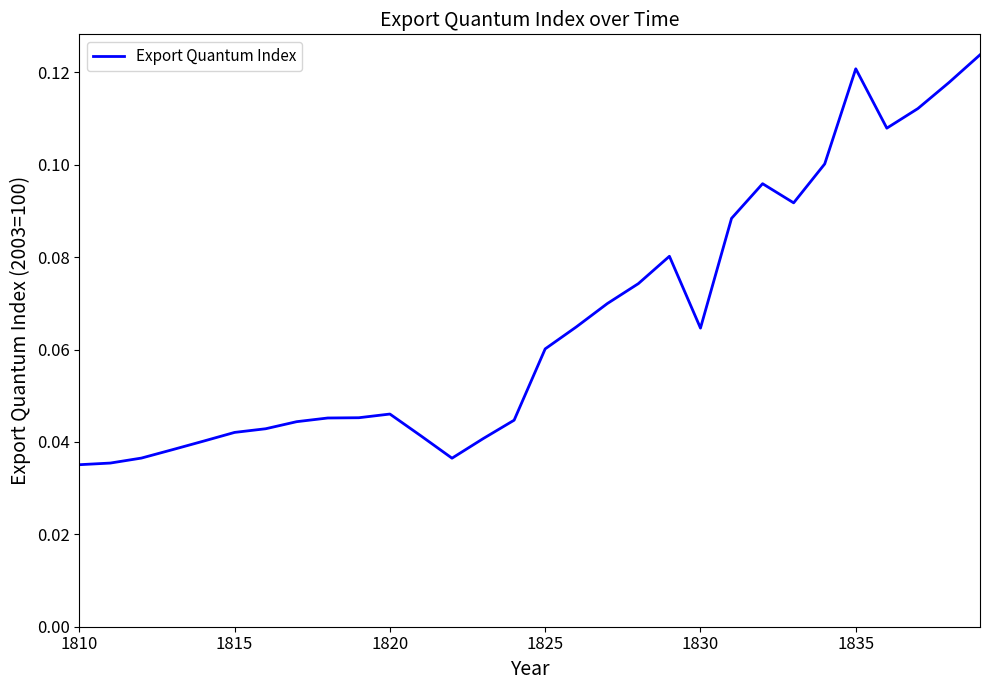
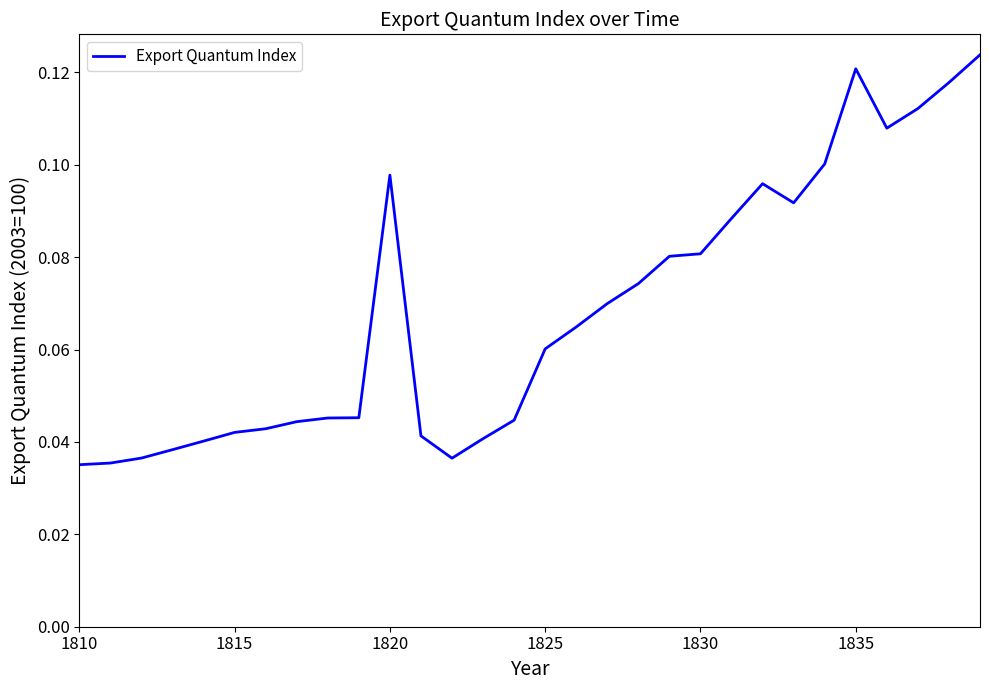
1820: 0.046 -> 0.098
1830: 0.065 -> 0.081
